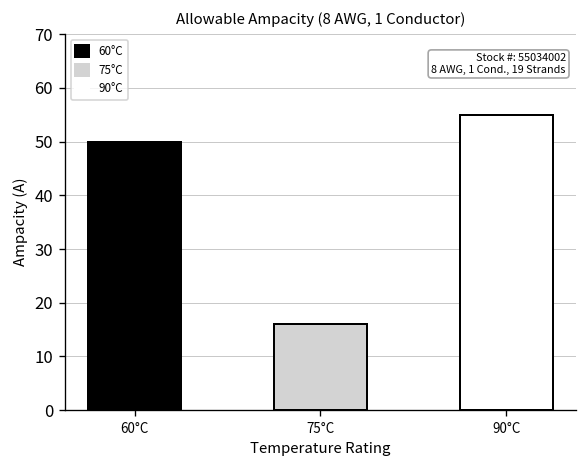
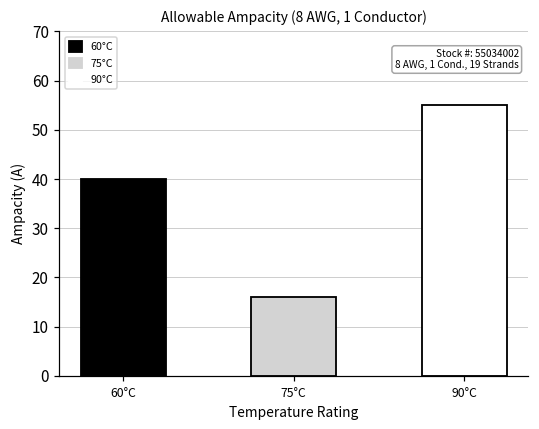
60°C: 50 -> 40
